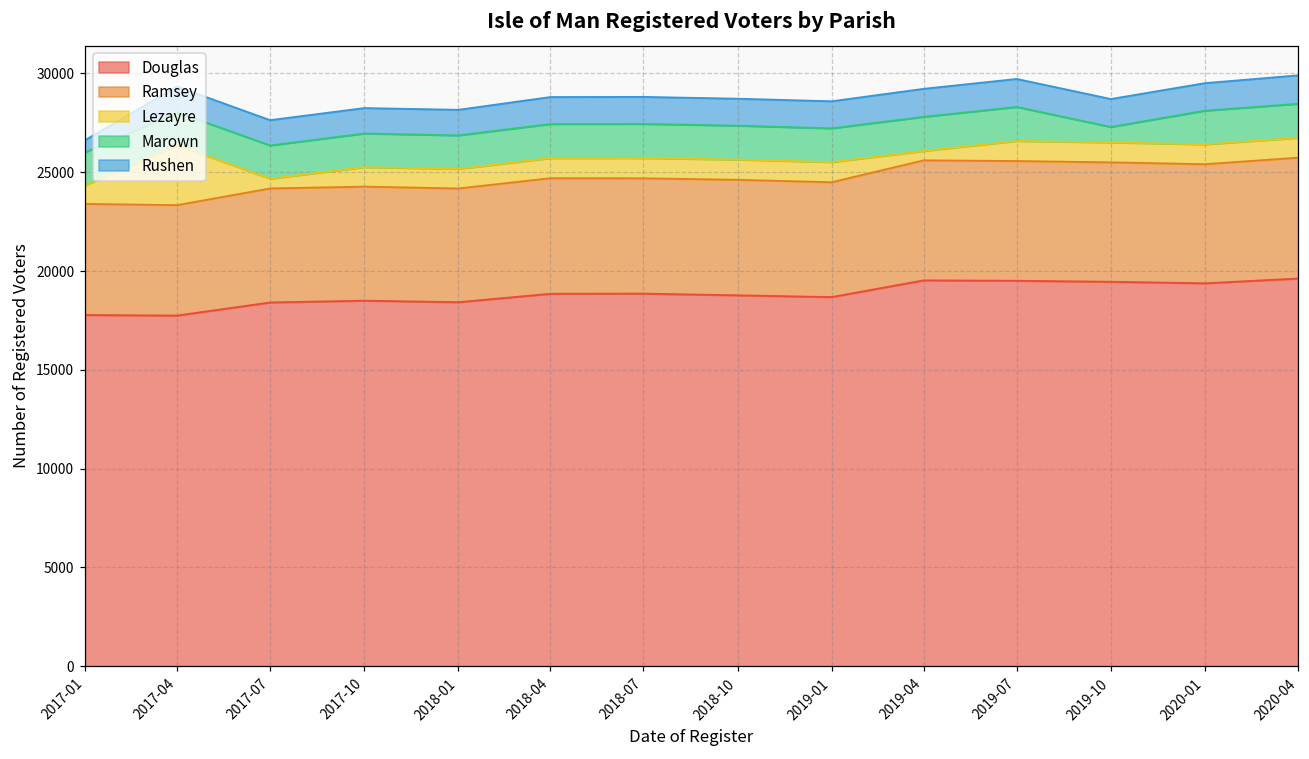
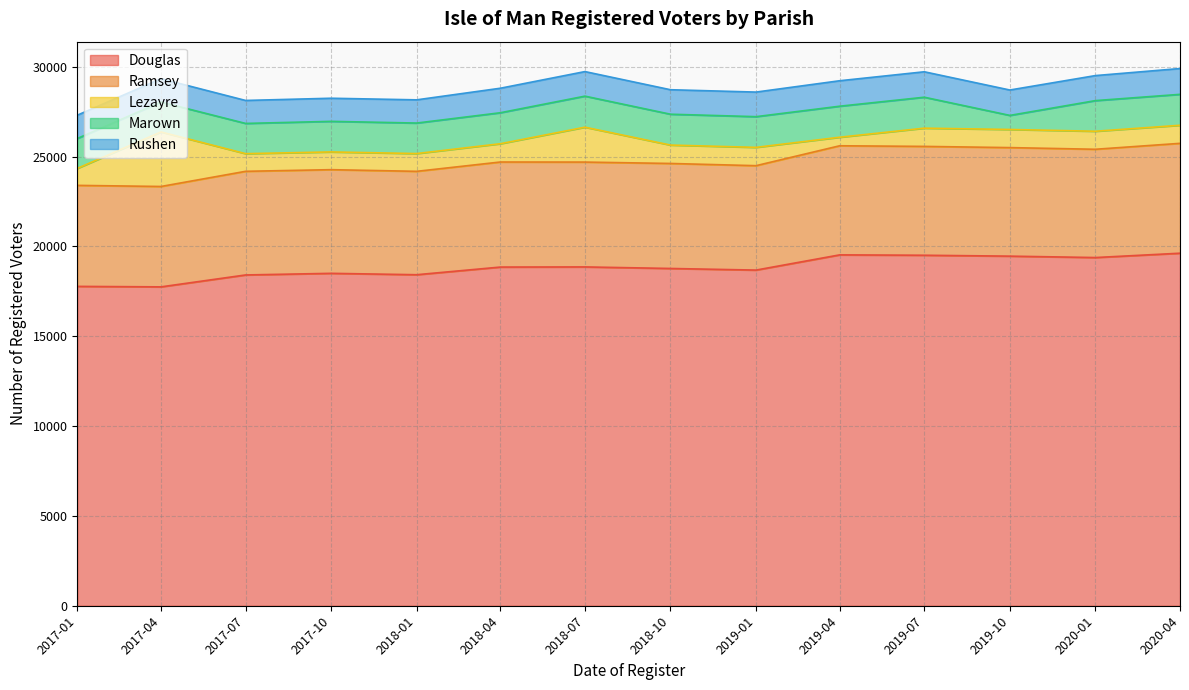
Rushen, 2017-01: 600 -> 1300
Lezayre, 2017-07: 500 -> 1000
Lezayre, 2018-07: 1000 -> 1900
